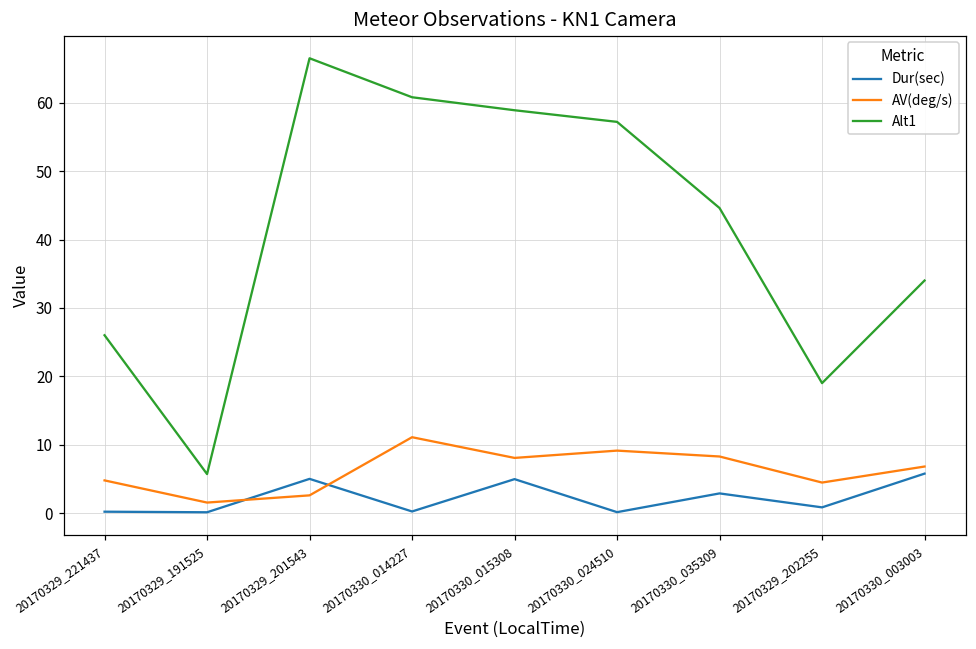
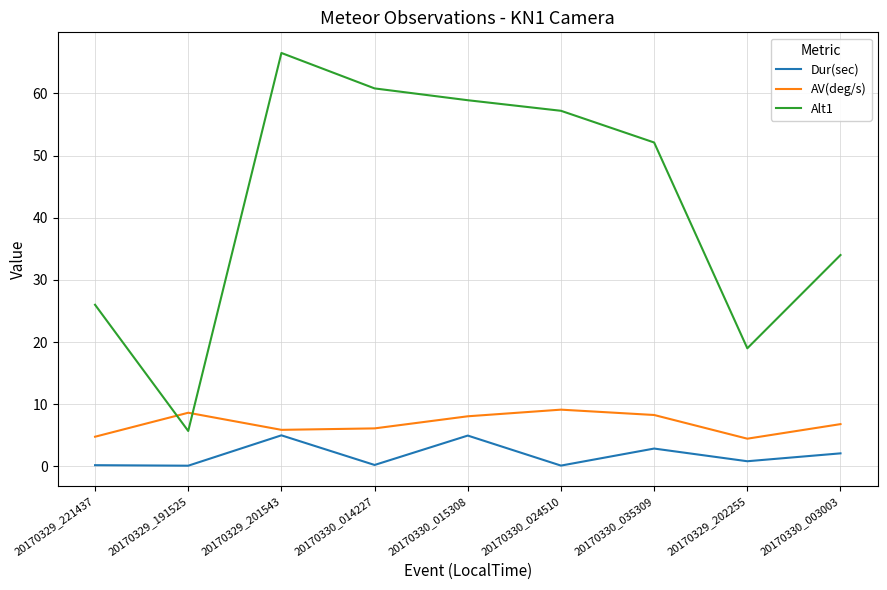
AV(deg/s), 20170329_191525: 2 -> 9
AV(deg/s), 20170329_201543: 3 -> 6
AV(deg/s), 20170330_014227: 11 -> 6
Alt1, 20170330_035309: 45 -> 52
Dur(sec), 20170330_003003: 6 -> 2
